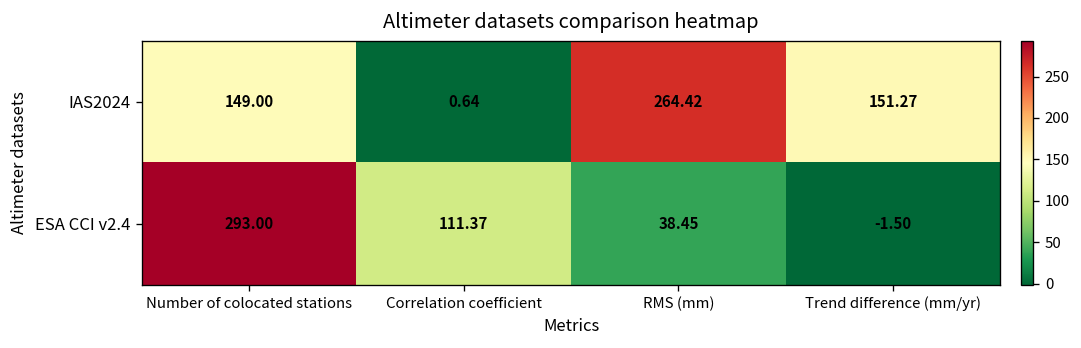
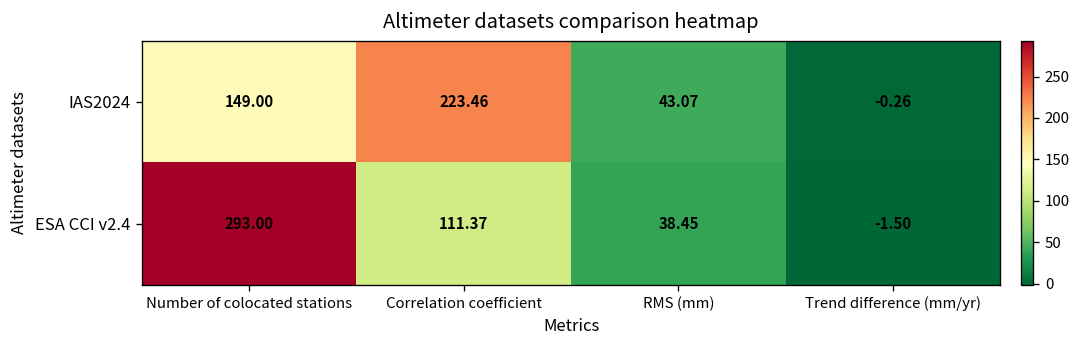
IAS2024, Correlation coefficient: 0.64 -> 223.46
IAS2024, RMS (mm): 264.42 -> 43.07
IAS2024, Trend difference (mm/yr): 151.27 -> -0.26
